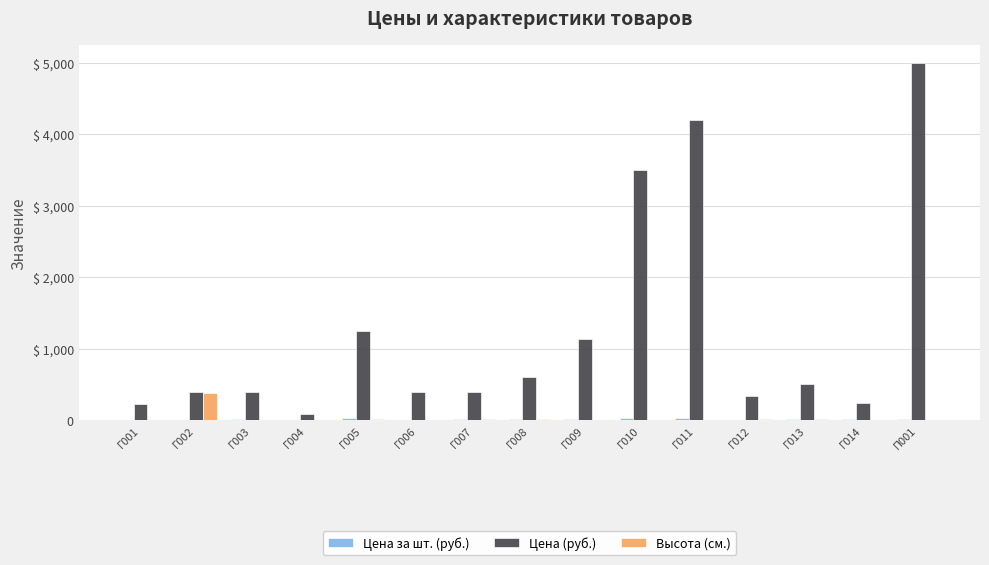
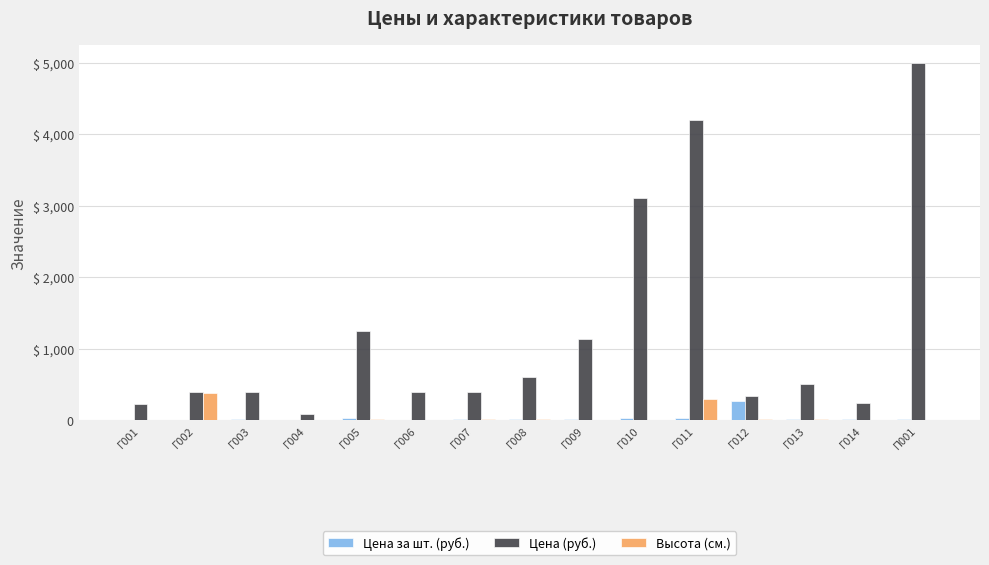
Цена (руб.), Г010: $ 3,500 -> $ 3,100
Высота (см.), Г011: $ 0 -> $ 300
Цена за шт. (руб.), Г012: $ 0 -> $ 300
